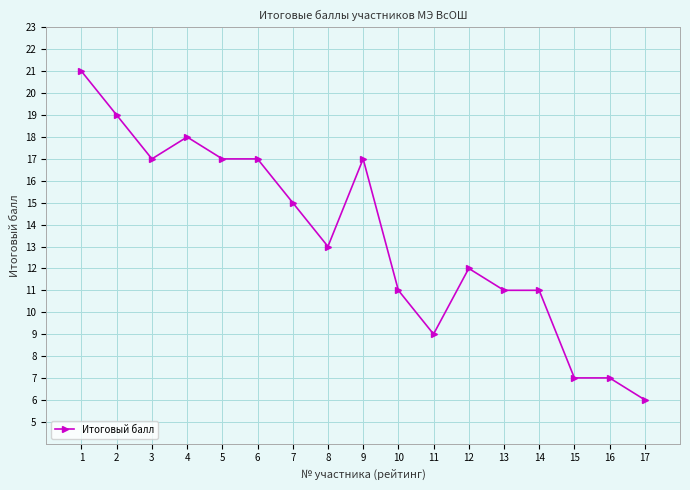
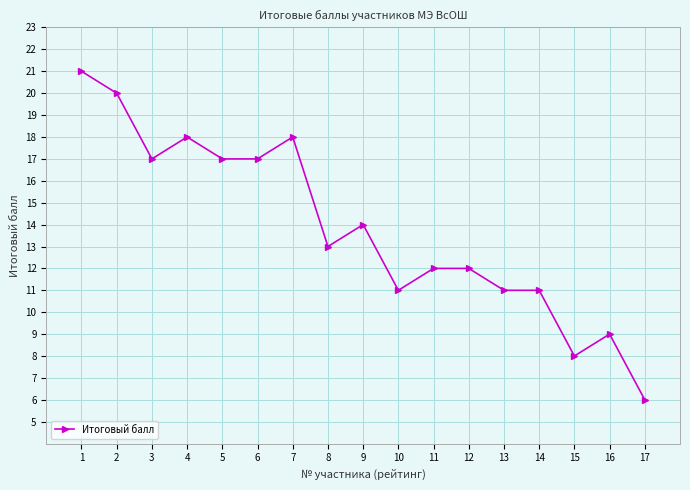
2: 19 -> 20
7: 15 -> 18
9: 17 -> 14
11: 9 -> 12
15: 7 -> 8
16: 7 -> 9
